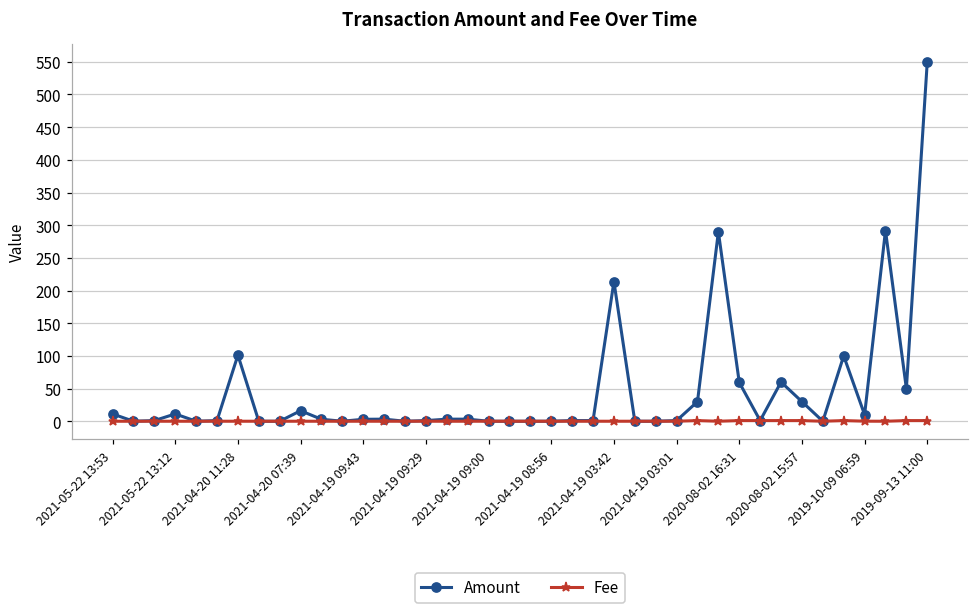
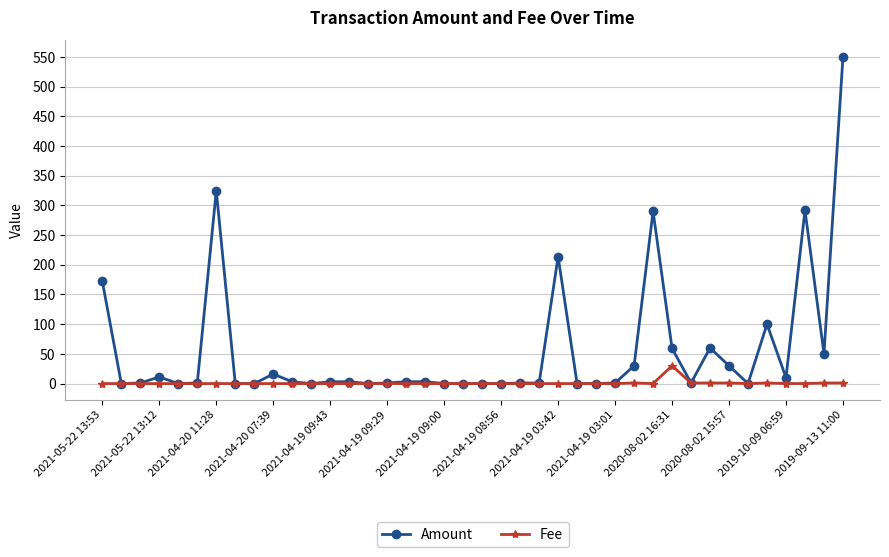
Amount, 2021-05-22 13:53: 10 -> 170
Amount, 2021-04-20 11:28: 100 -> 320
Fee, 2020-08-02 16:31: 0 -> 30
